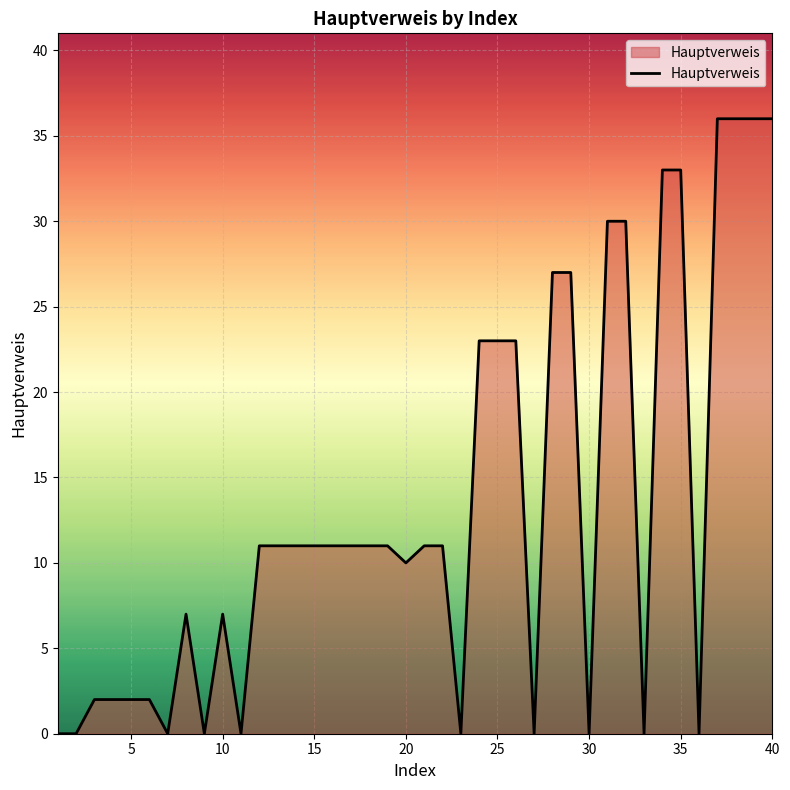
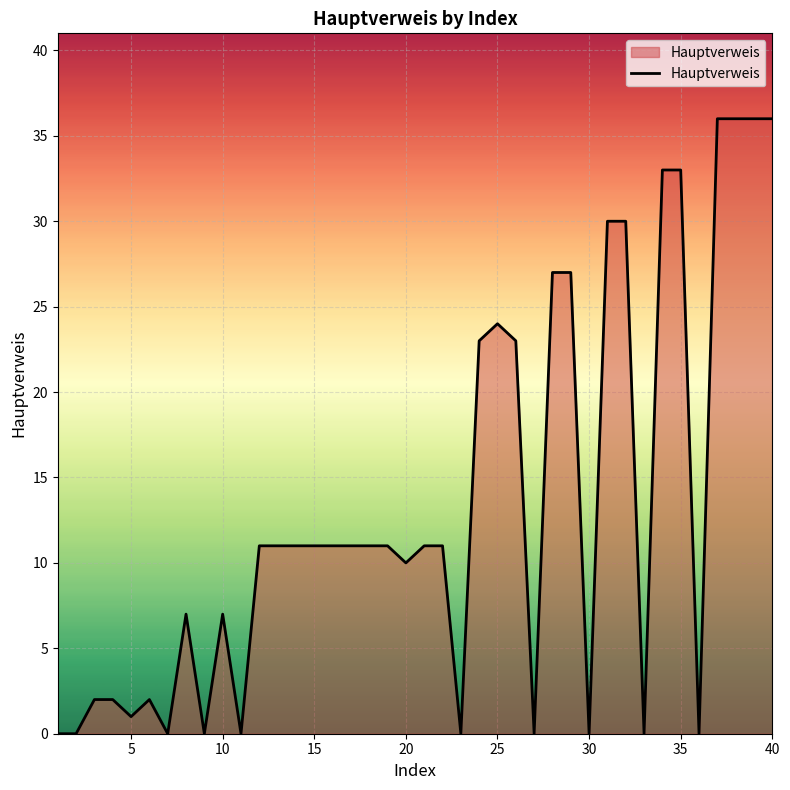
5: 2 -> 1
25: 23 -> 24
